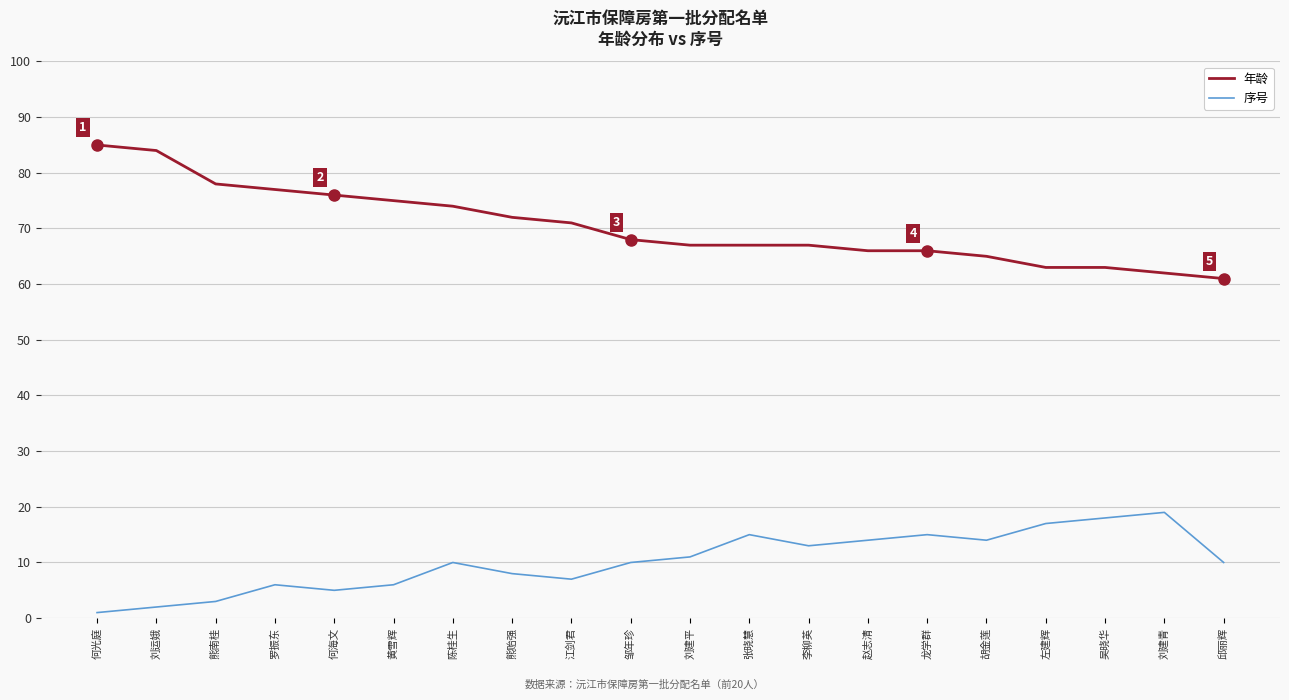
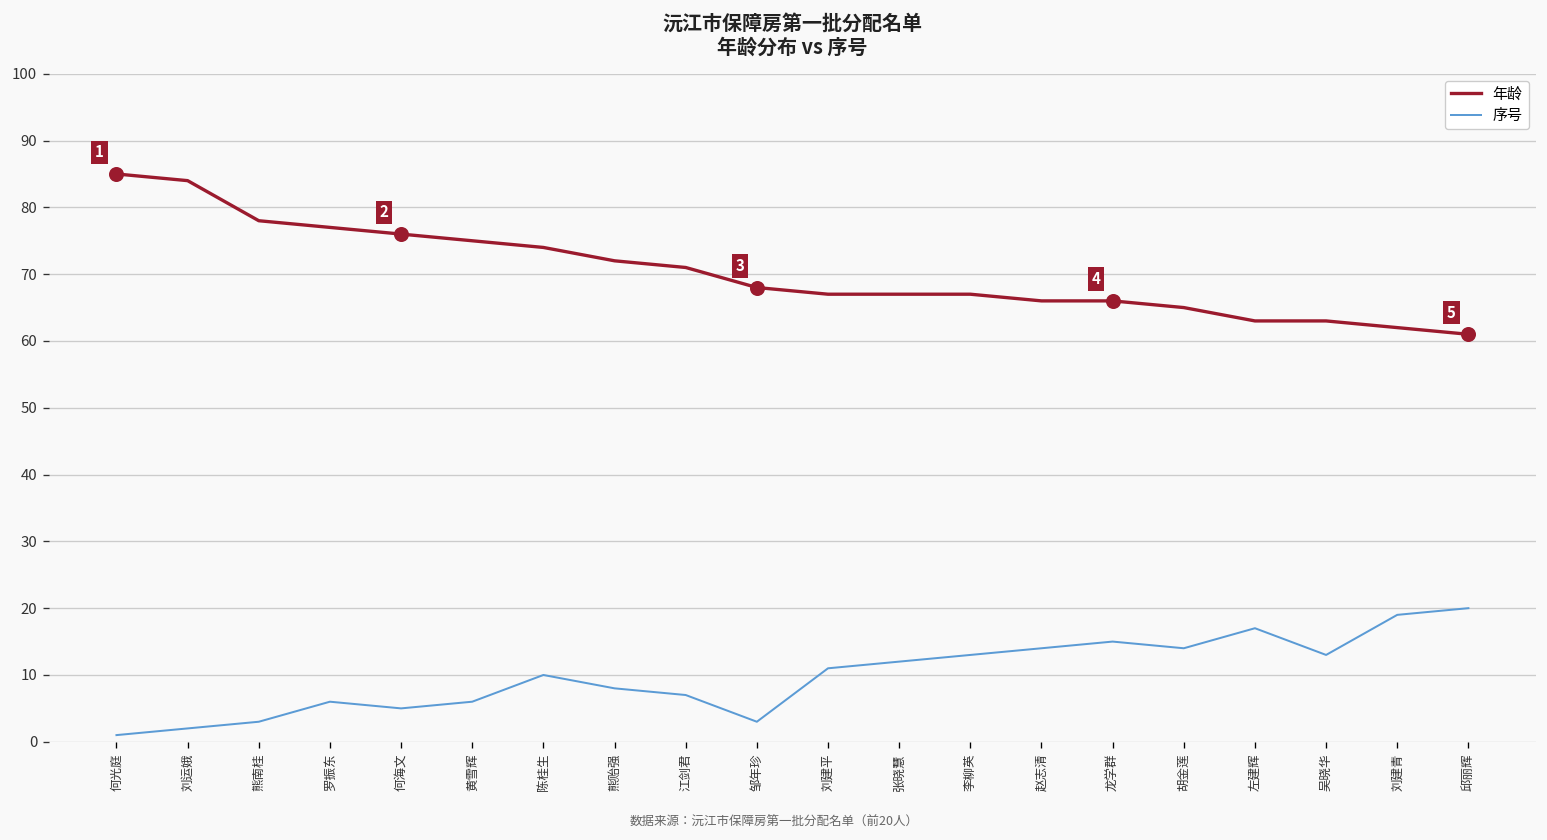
序号, 邹年珍: 10 -> 3
序号, 张晓慧: 15 -> 12
序号, 吴晓华: 18 -> 13
序号, 邱丽辉: 10 -> 20
